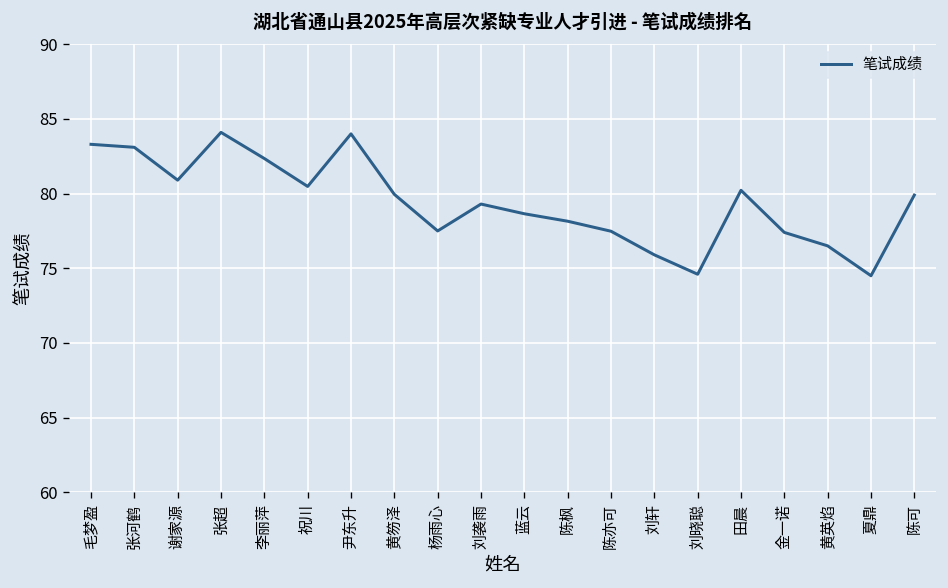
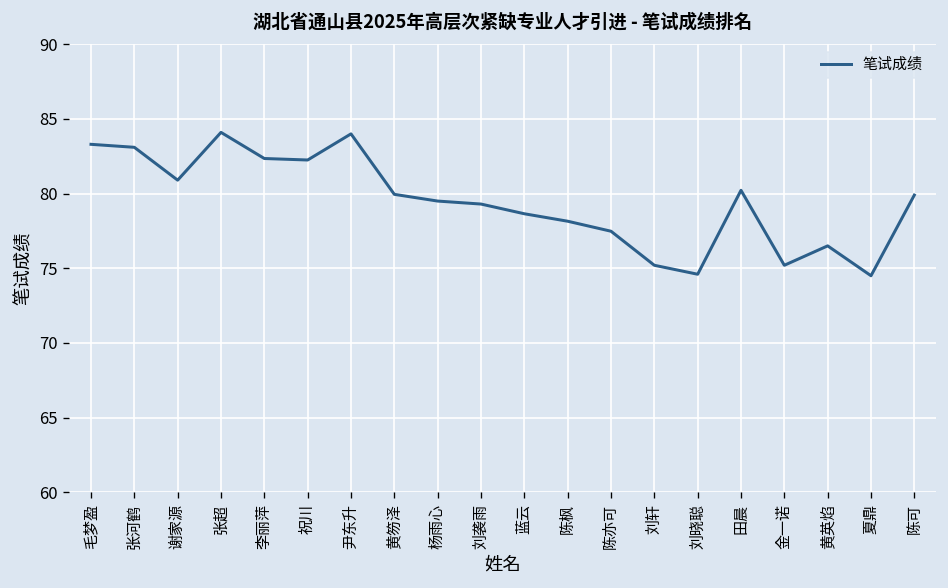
祝川: 80.5 -> 82.3
杨雨心: 77.5 -> 79.5
刘轩: 75.9 -> 75.2
金一诺: 77.4 -> 75.2
